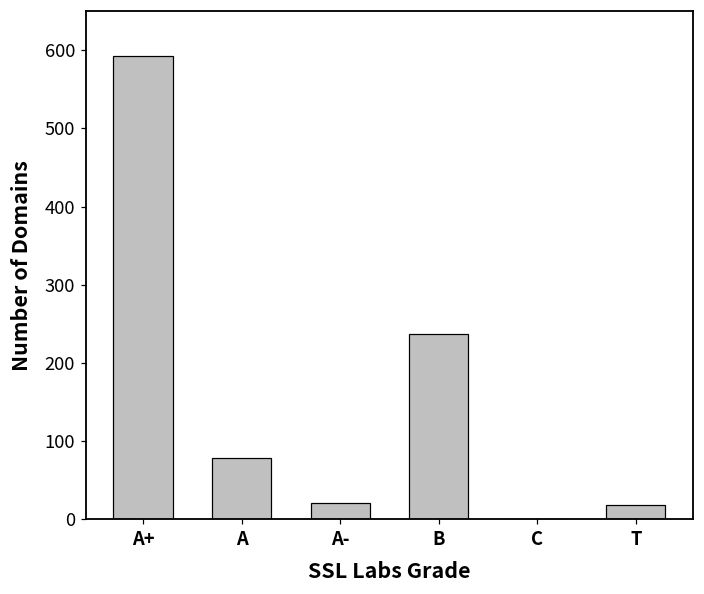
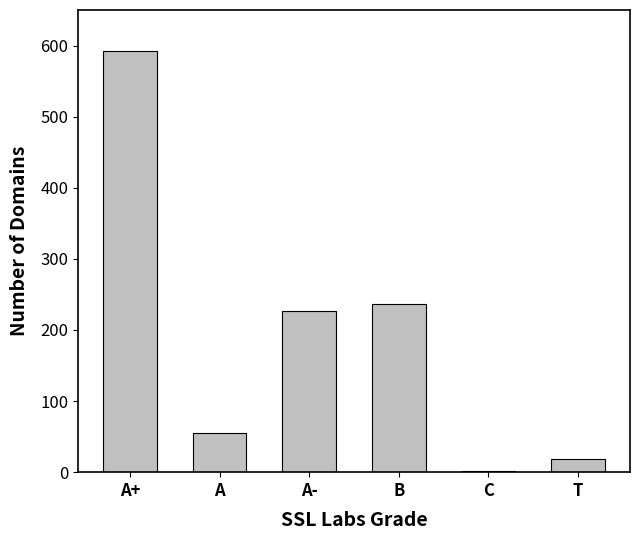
A: 80 -> 60
A-: 20 -> 230
